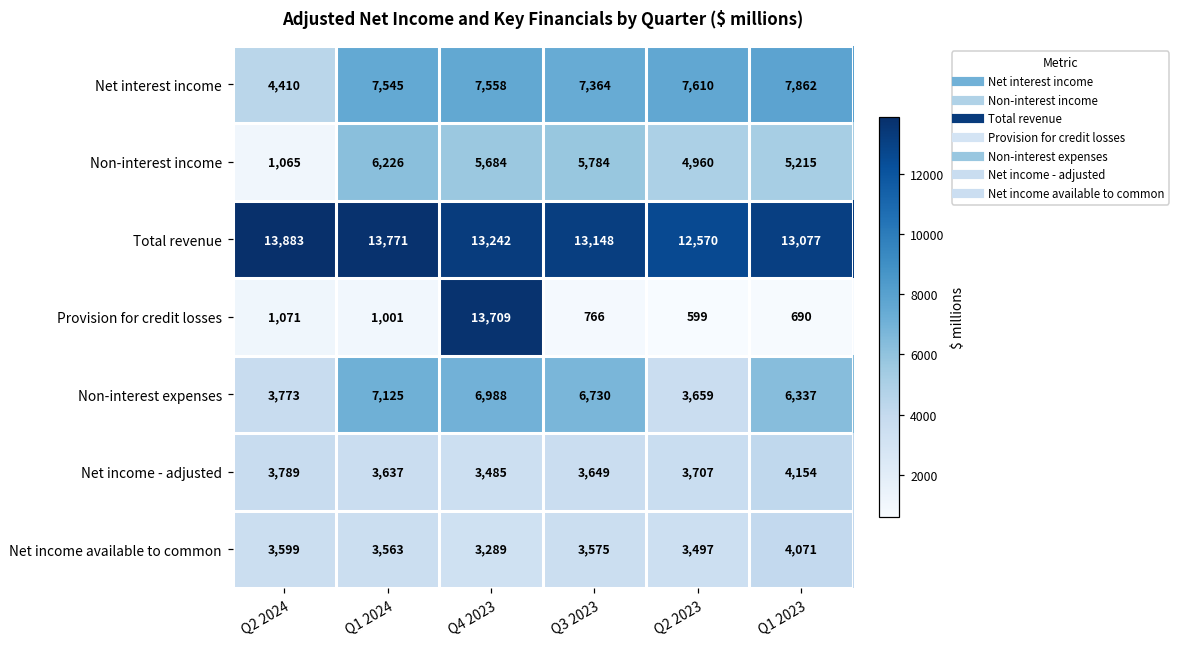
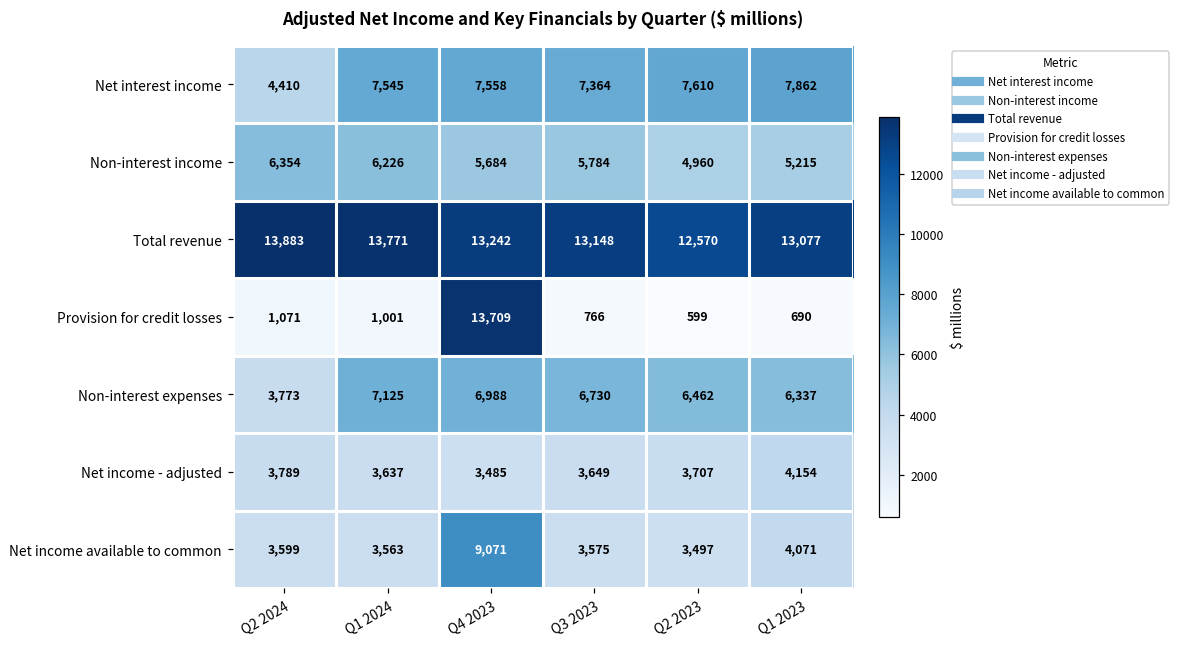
Non-interest income, Q2 2024: 1,065 -> 6,354
Non-interest expenses, Q2 2023: 3,659 -> 6,462
Net income available to common, Q4 2023: 3,289 -> 9,071
